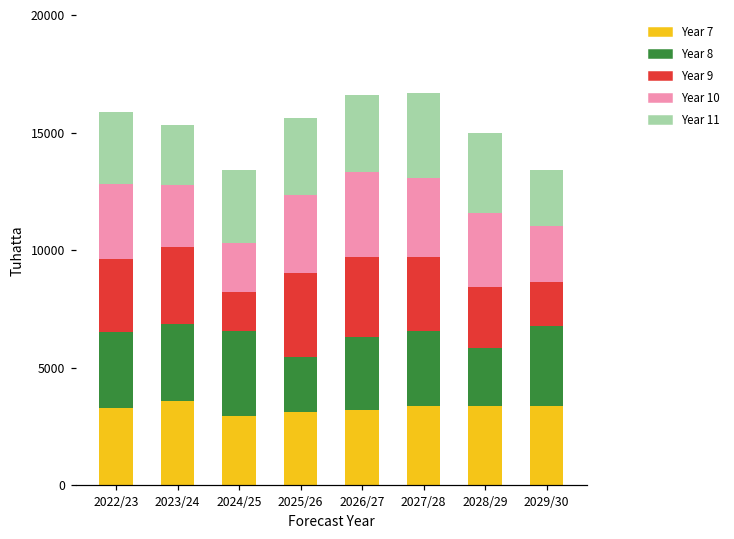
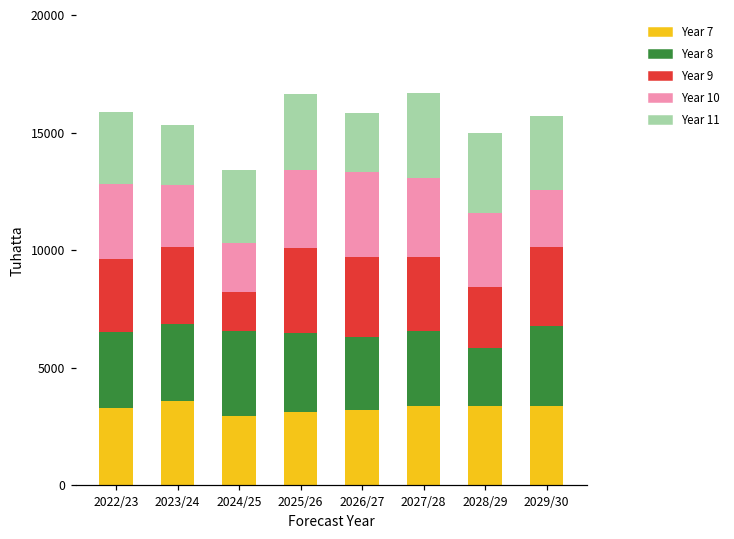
Year 8, 2025/26: 2300 -> 3400
Year 11, 2026/27: 3300 -> 2500
Year 9, 2029/30: 1900 -> 3400
Year 11, 2029/30: 2400 -> 3100
